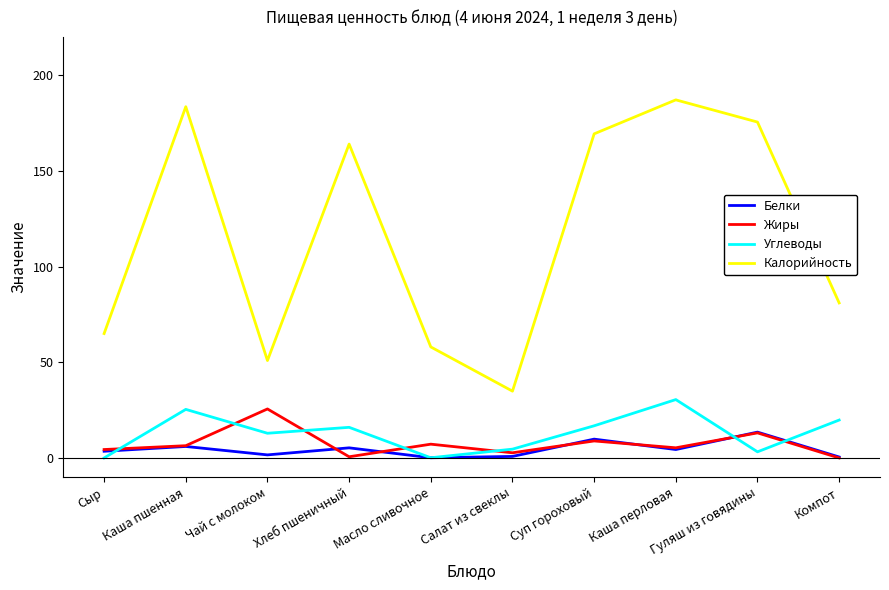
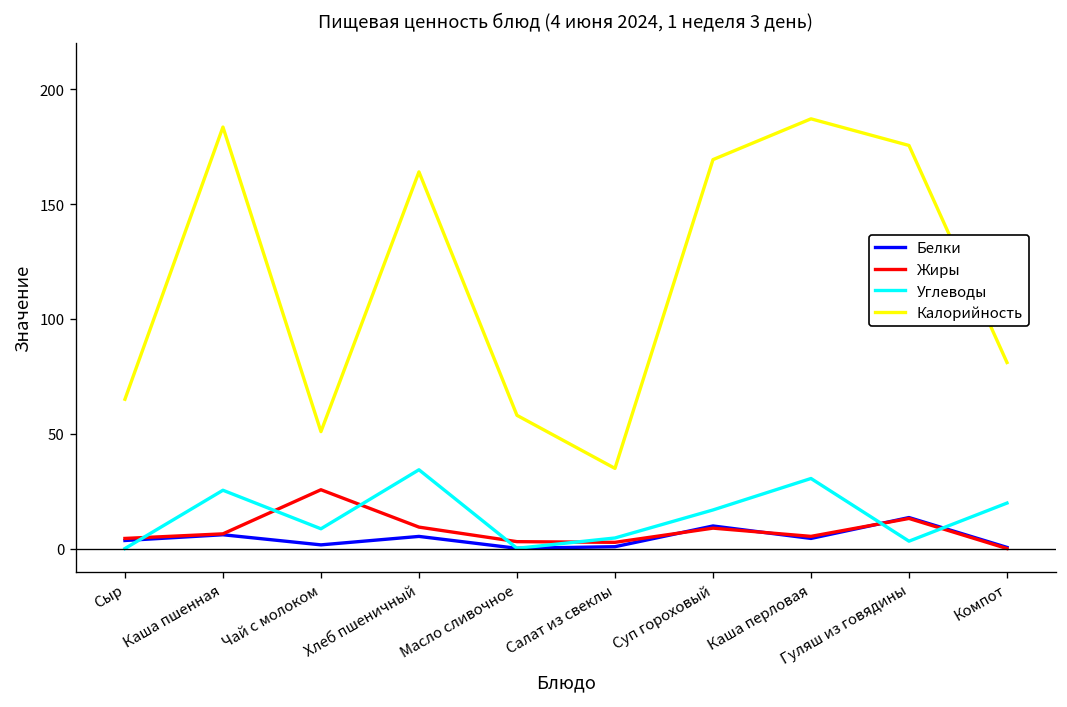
Углеводы, Чай с молоком: 13 -> 9
Жиры, Хлеб пшеничный: 1 -> 9
Углеводы, Хлеб пшеничный: 16 -> 34
Жиры, Масло сливочное: 7 -> 3
